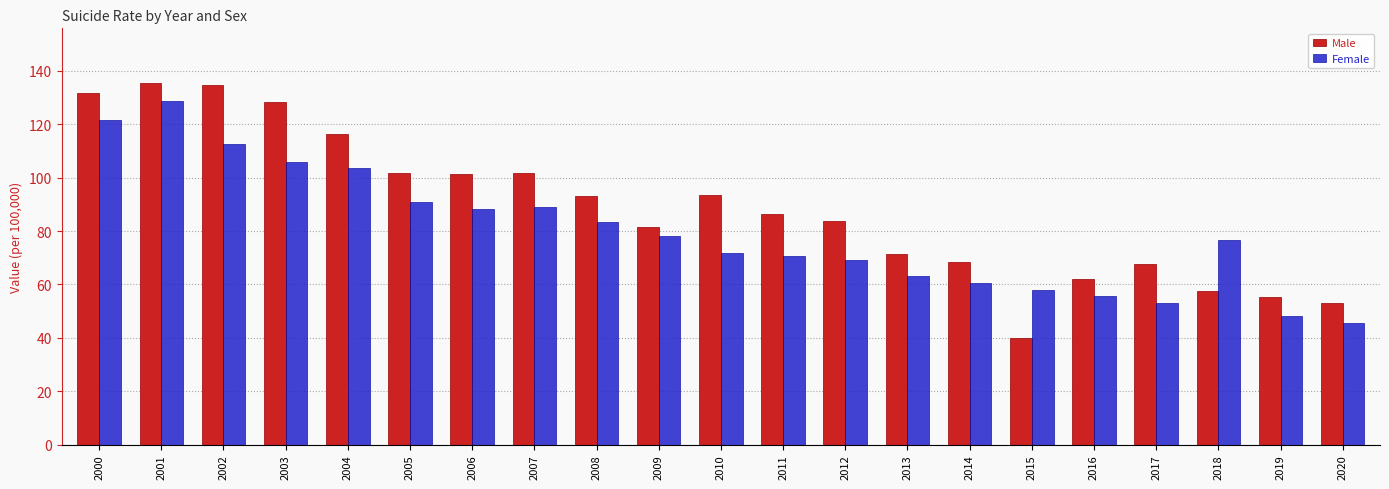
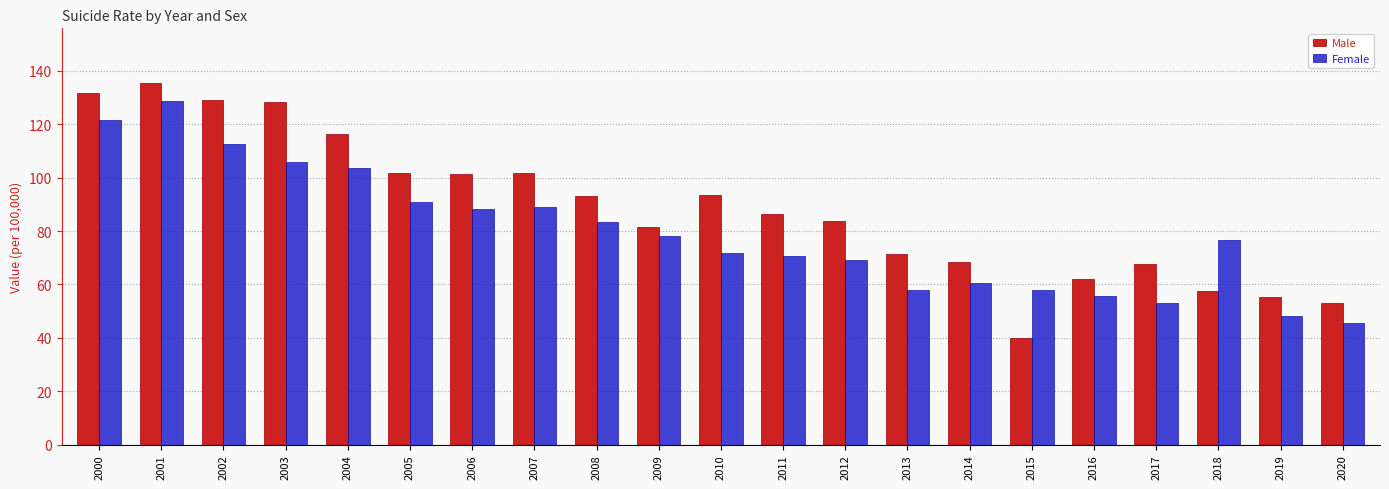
Male, 2002: 135 -> 129
Female, 2013: 63 -> 58
